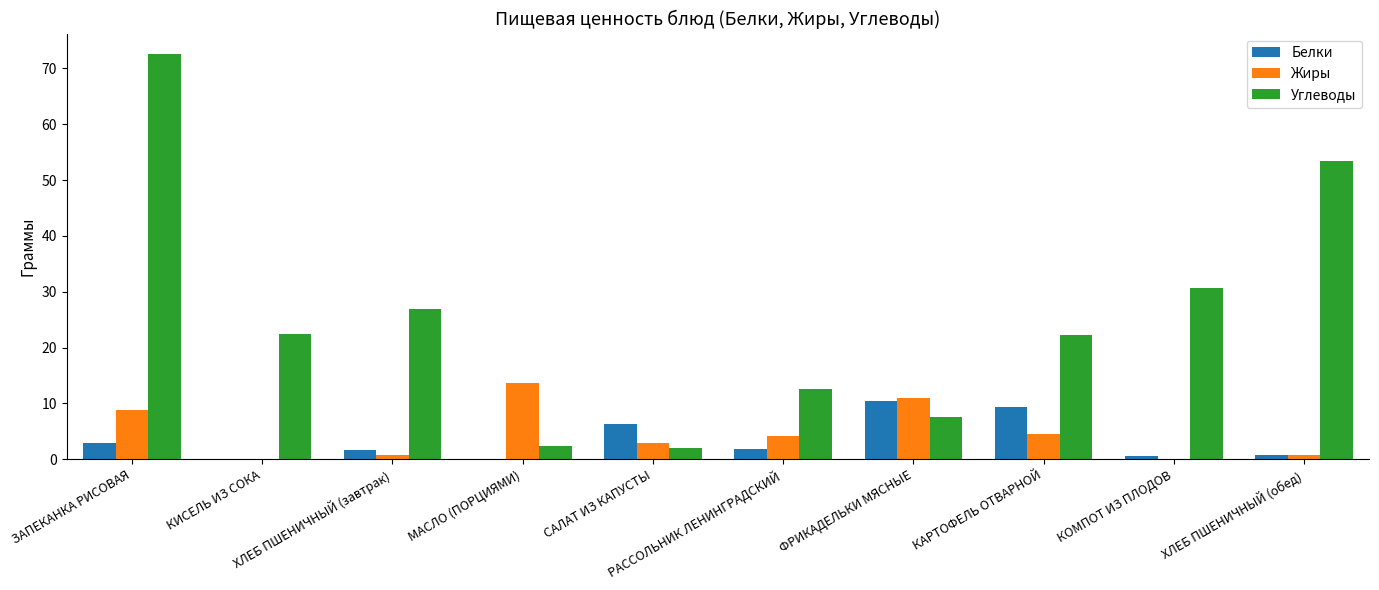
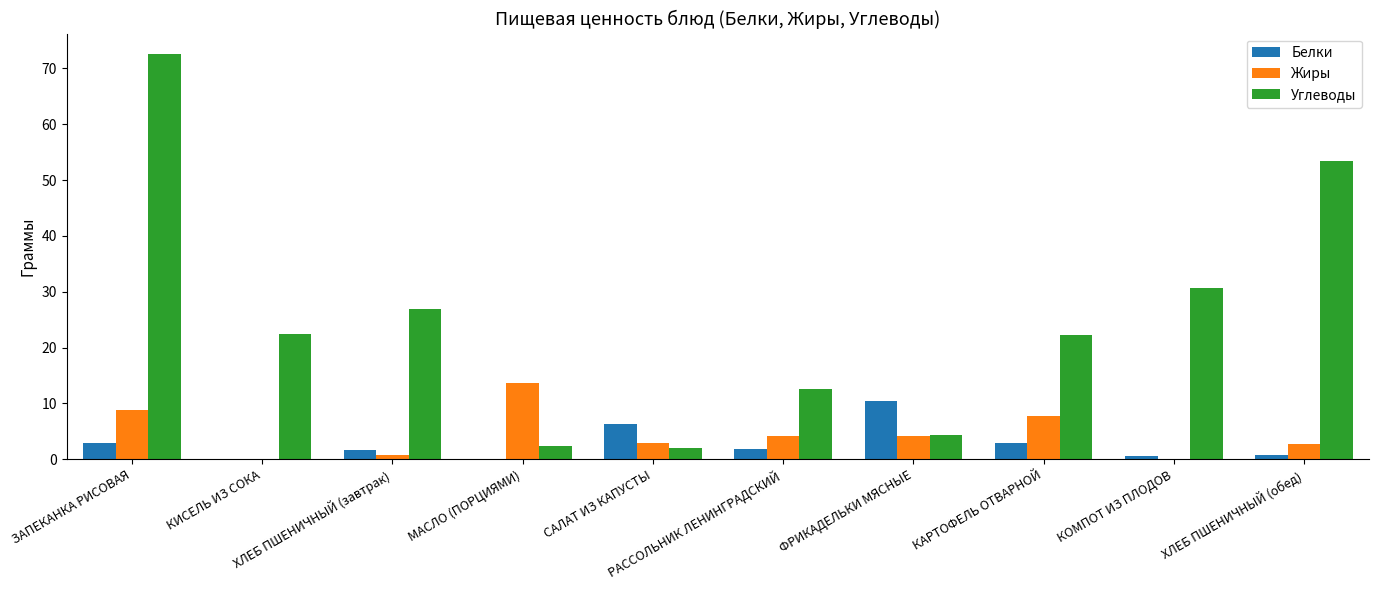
Жиры, ФРИКАДЕЛЬКИ МЯСНЫЕ: 11 -> 4
Углеводы, ФРИКАДЕЛЬКИ МЯСНЫЕ: 8 -> 4
Белки, КАРТОФЕЛЬ ОТВАРНОЙ: 9 -> 3
Жиры, КАРТОФЕЛЬ ОТВАРНОЙ: 5 -> 8
Жиры, ХЛЕБ ПШЕНИЧНЫЙ (обед): 1 -> 3
